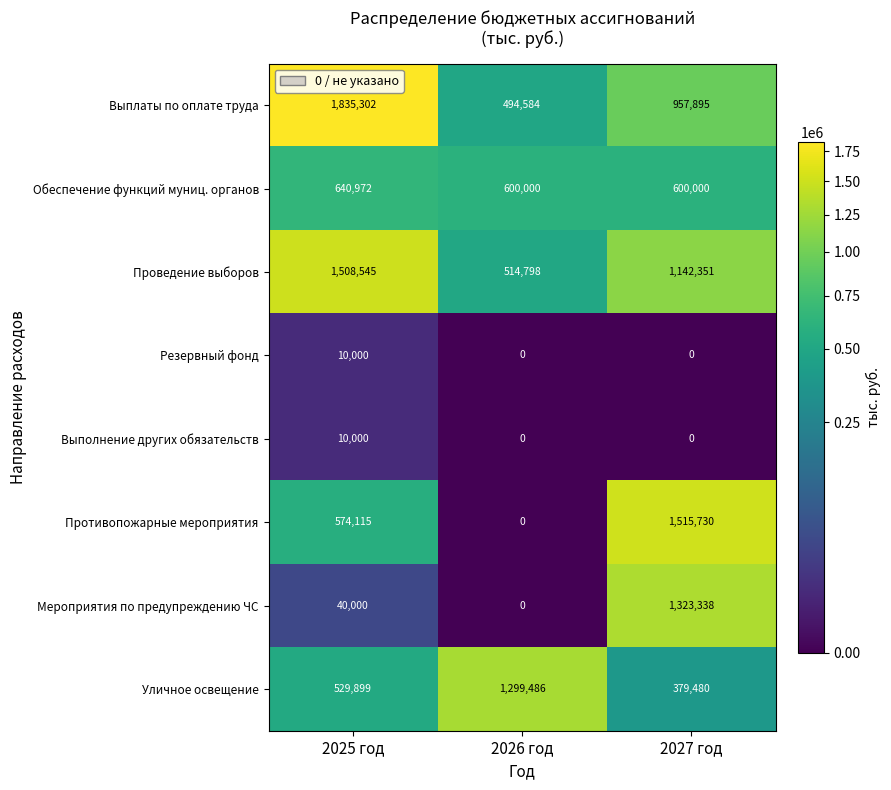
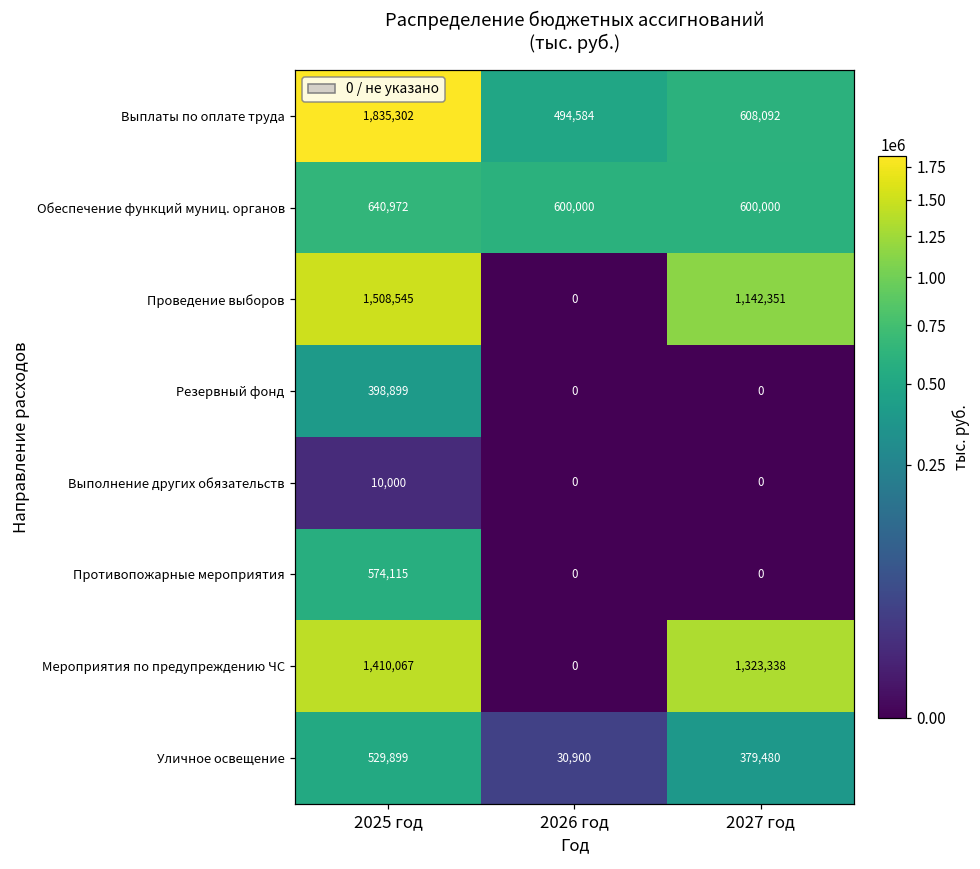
Выплаты по оплате труда, 2027 год: 957,895 -> 608,092
Проведение выборов, 2026 год: 514,798 -> 0
Резервный фонд, 2025 год: 10,000 -> 398,899
Противопожарные мероприятия, 2027 год: 1,515,730 -> 0
Мероприятия по предупреждению ЧС, 2025 год: 40,000 -> 1,410,067
Уличное освещение, 2026 год: 1,299,486 -> 30,900
